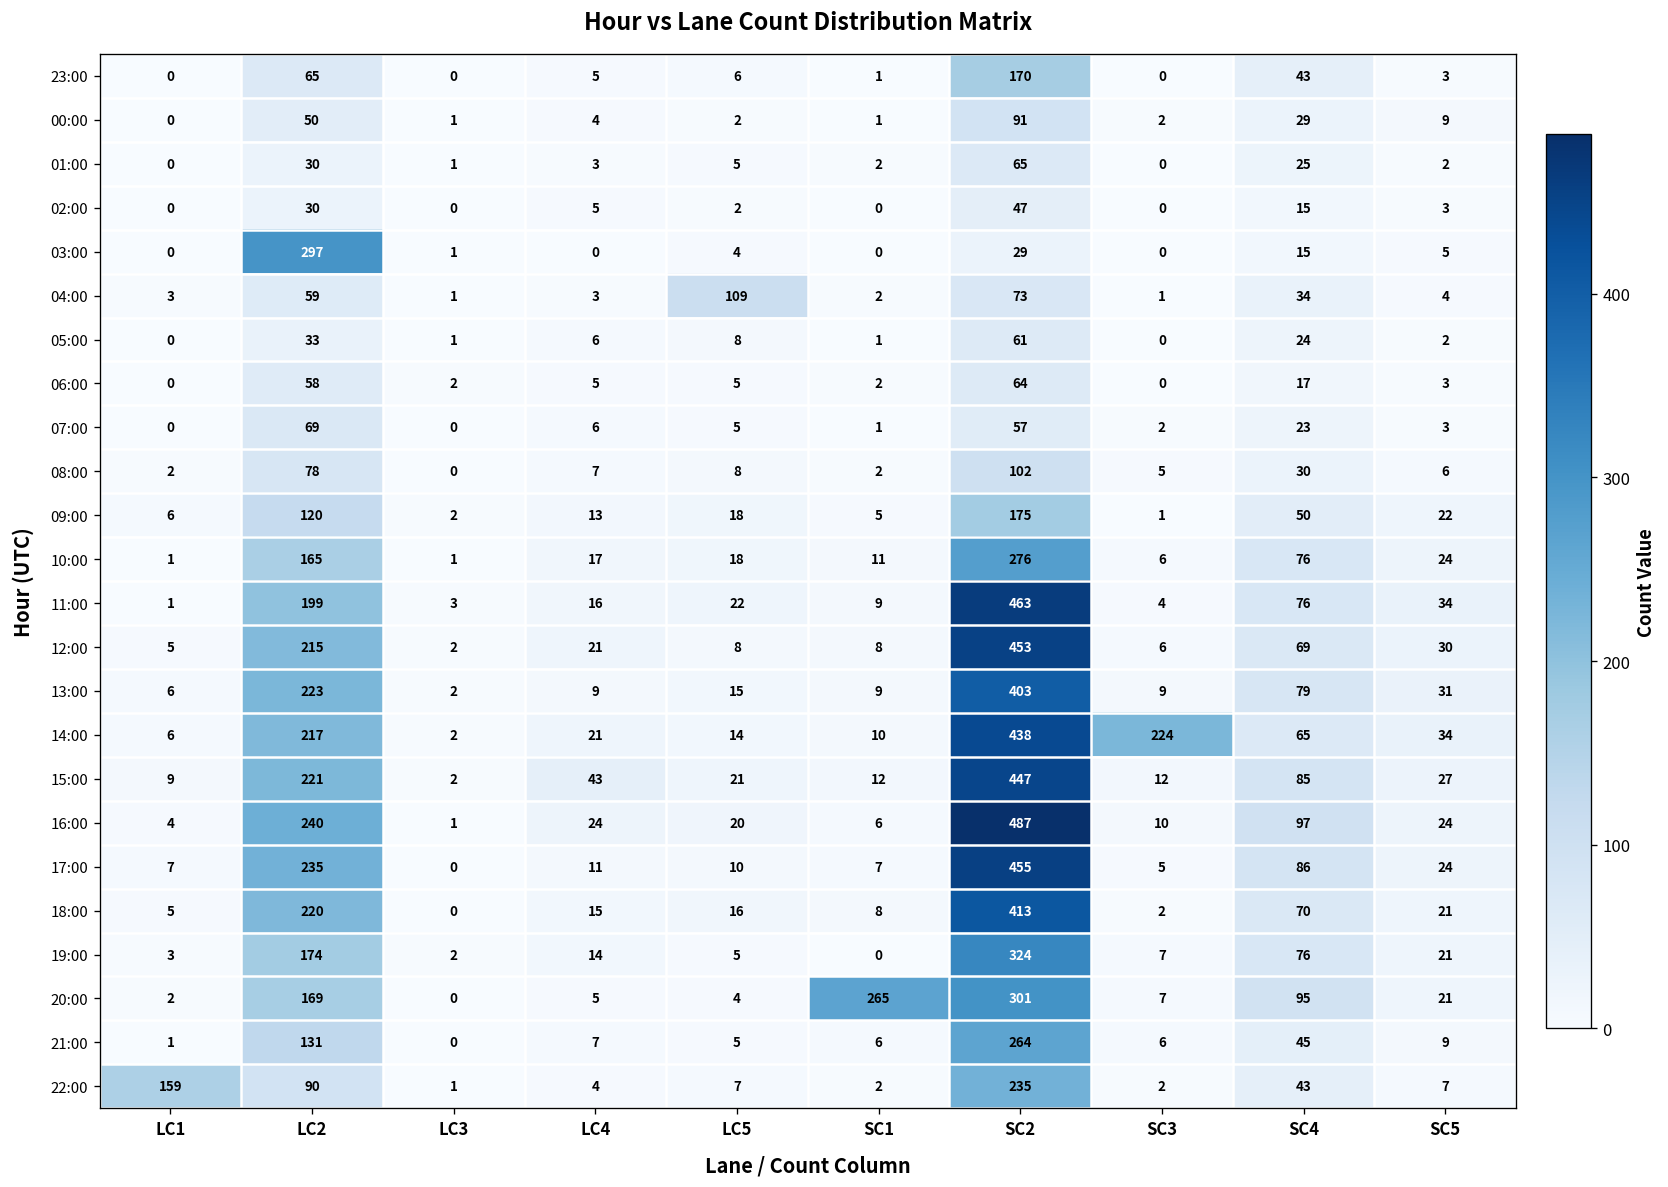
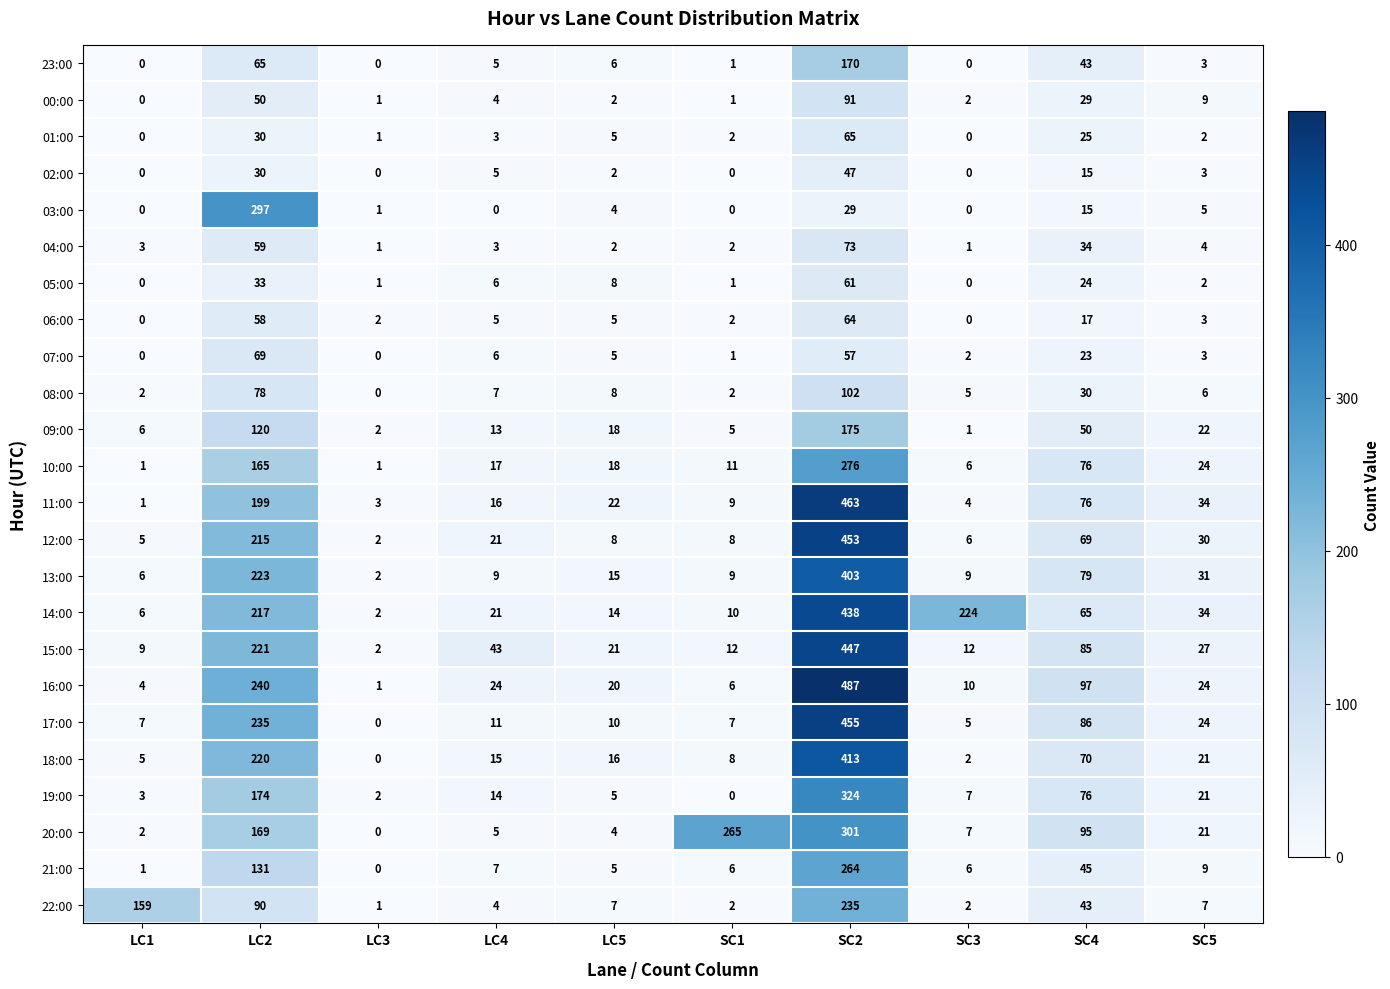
04:00, LC5: 109 -> 2
